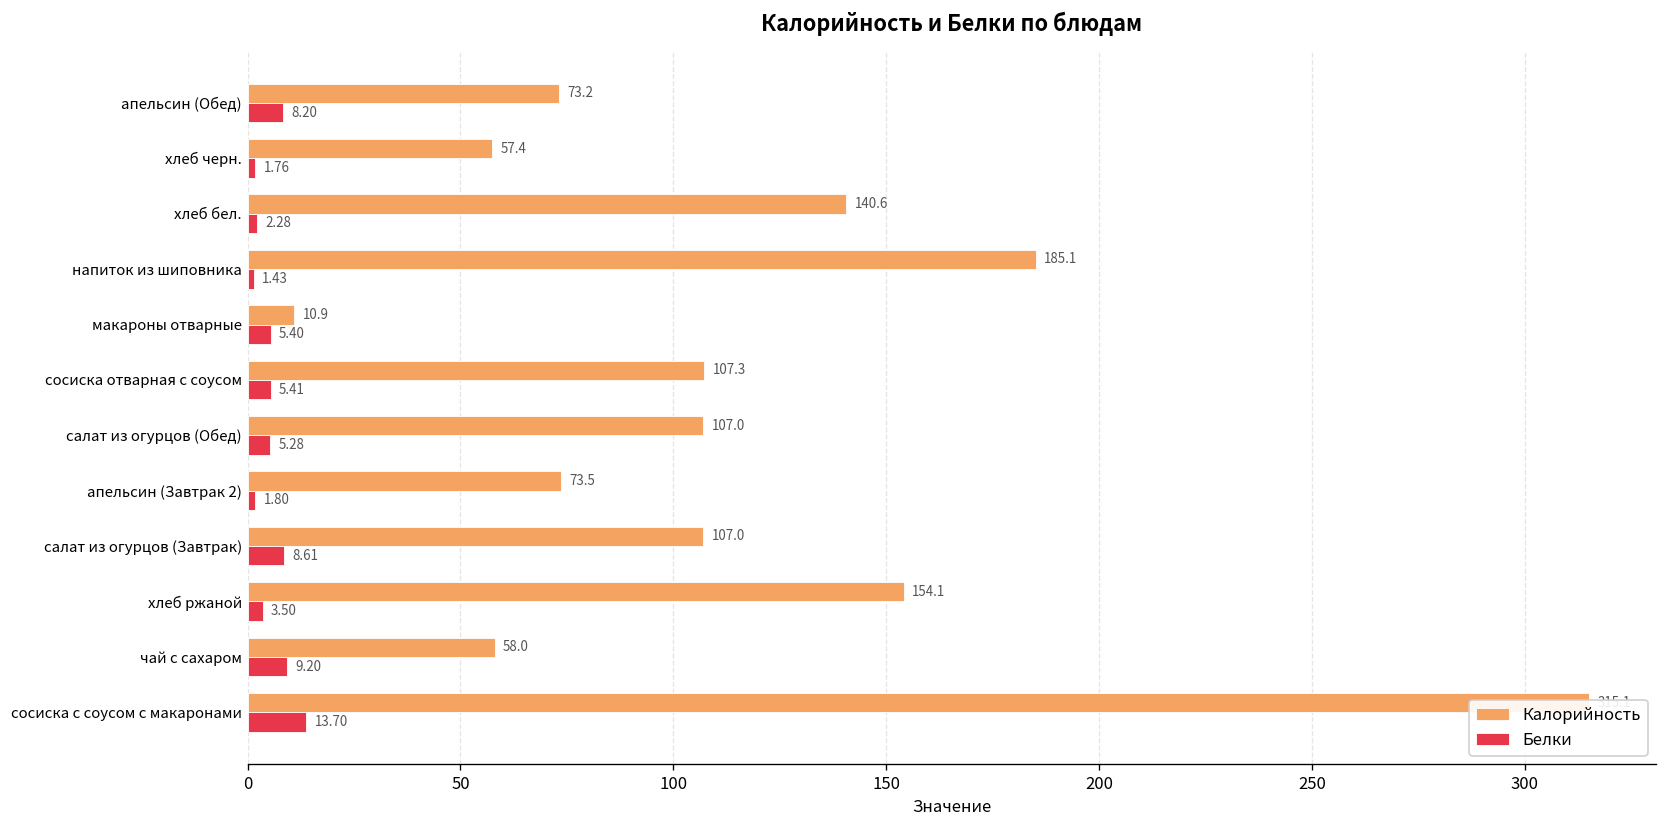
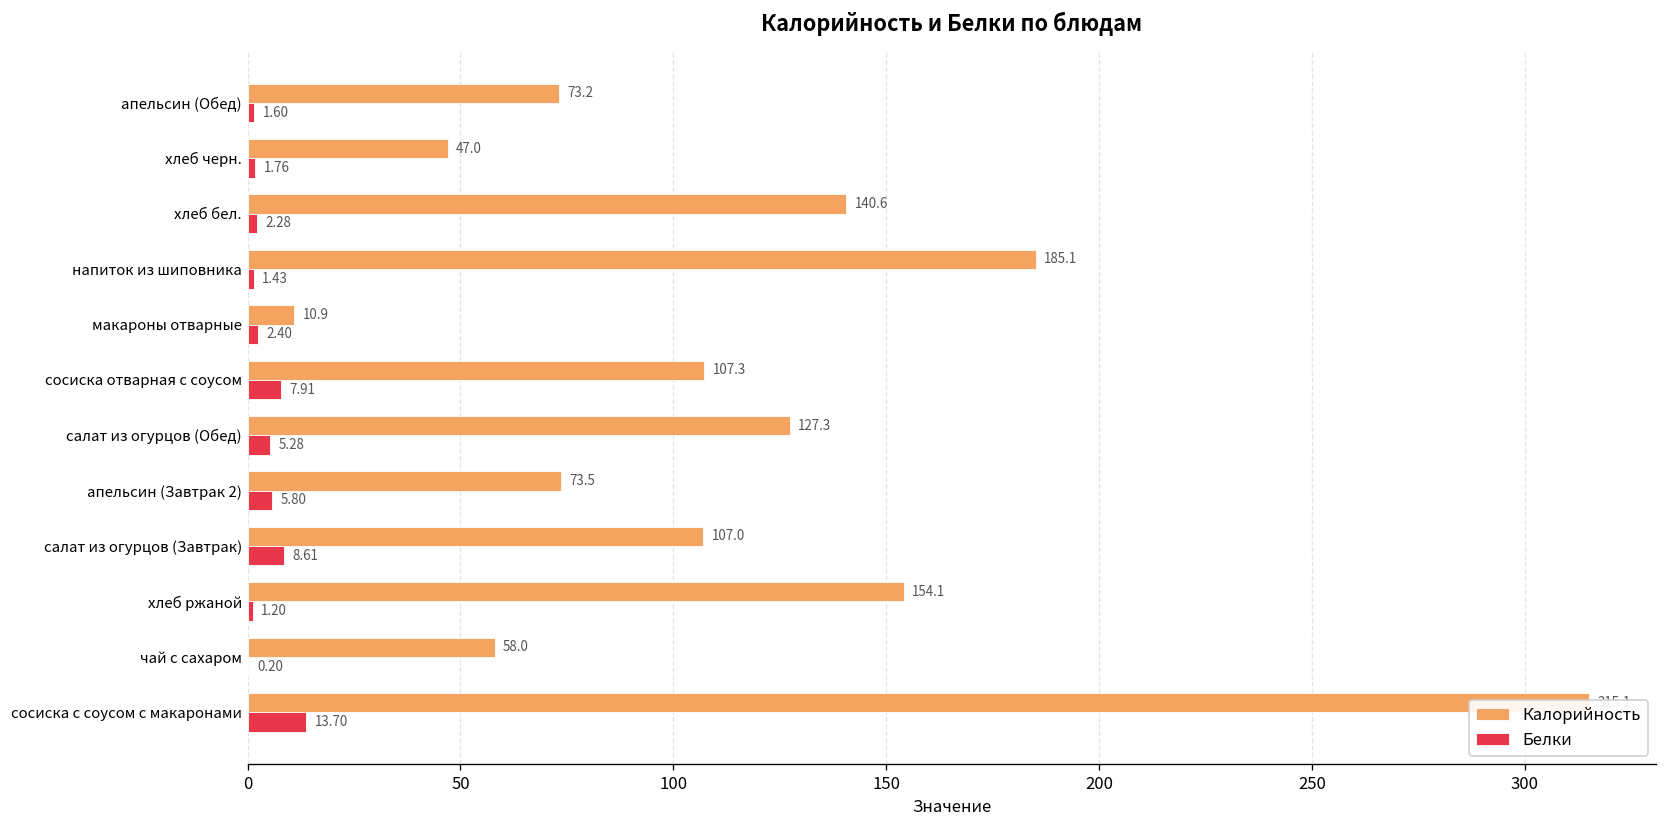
Белки, апельсин (Обед): 8.20 -> 1.60
Калорийность, хлеб черн.: 57.4 -> 47.0
Белки, макароны отварные: 5.40 -> 2.40
Белки, сосиска отварная с соусом: 5.41 -> 7.91
Калорийность, салат из огурцов (Обед): 107.0 -> 127.3
Белки, апельсин (Завтрак 2): 1.80 -> 5.80
Белки, хлеб ржаной: 3.50 -> 1.20
Белки, чай с сахаром: 9.20 -> 0.20
